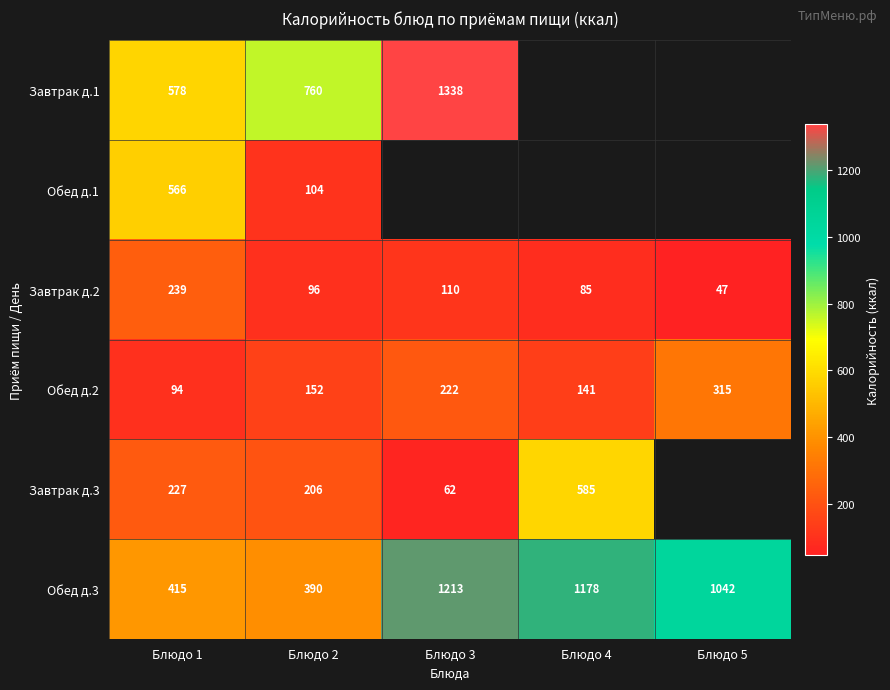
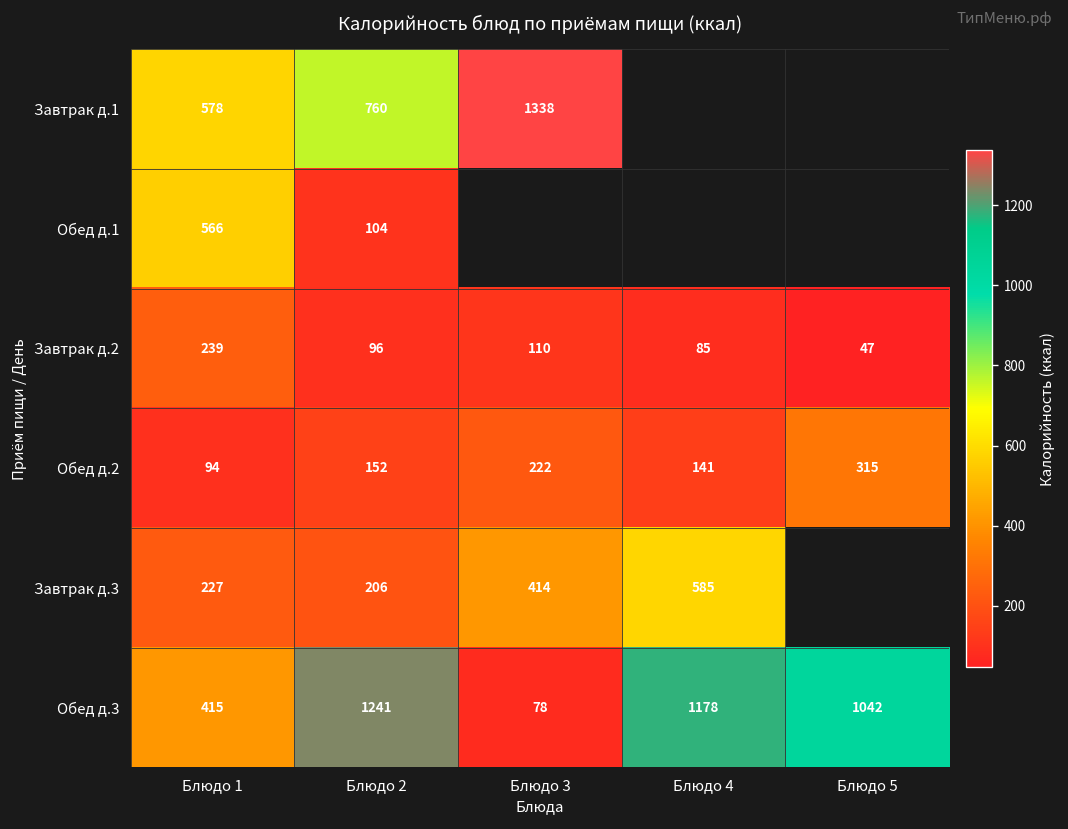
Завтрак д.3, Блюдо 3: 62 -> 414
Обед д.3, Блюдо 2: 390 -> 1241
Обед д.3, Блюдо 3: 1213 -> 78
